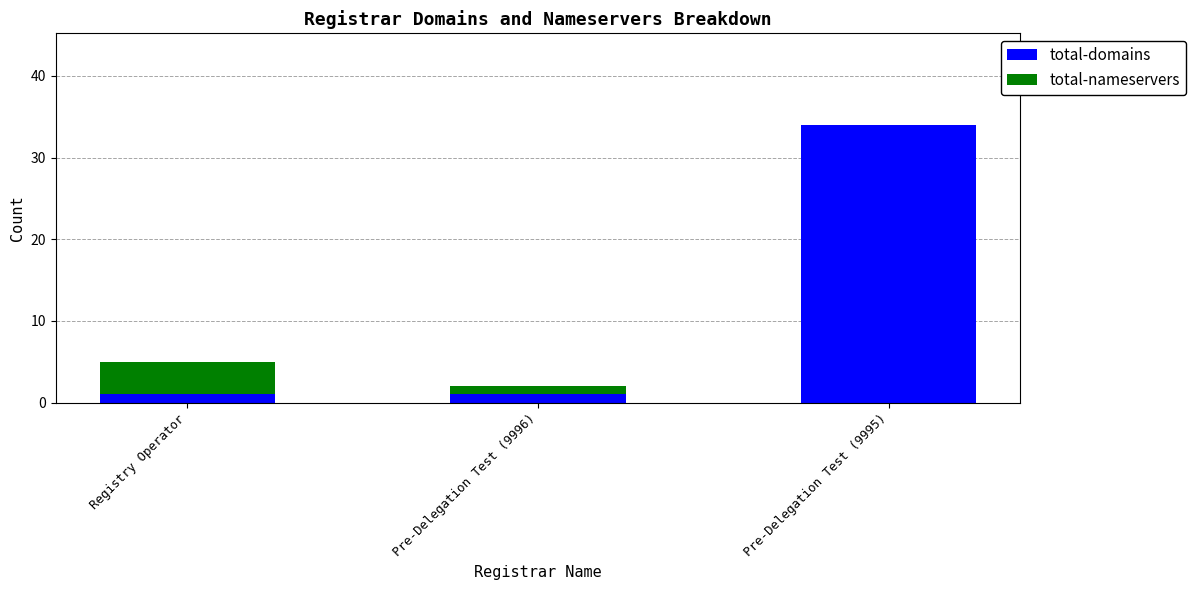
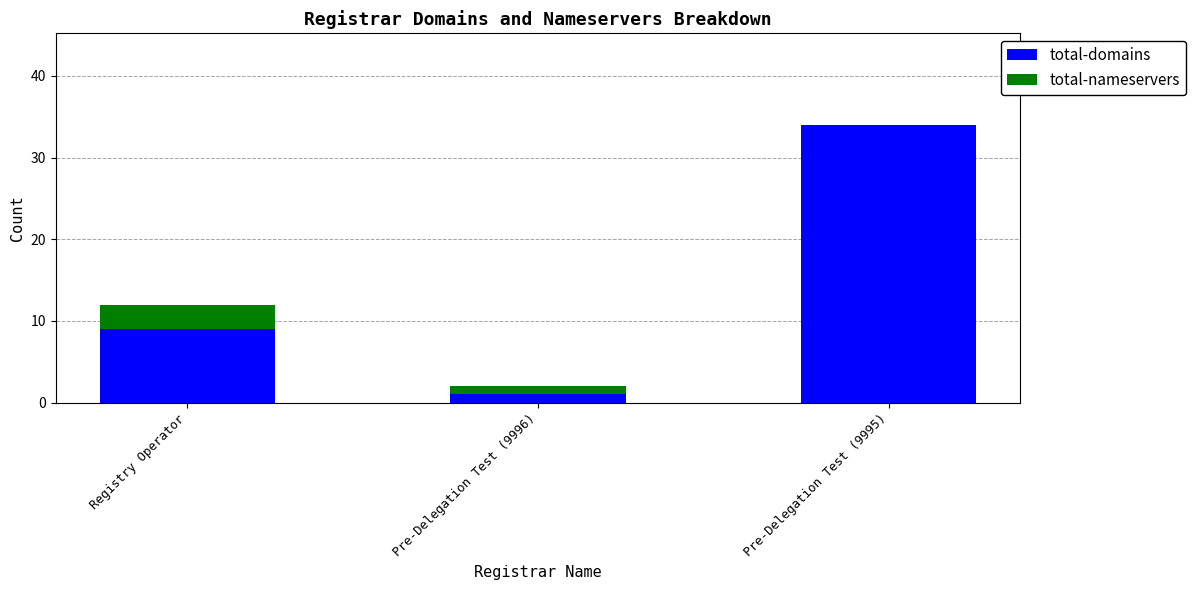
total-domains, Registry Operator: 1 -> 9
total-nameservers, Registry Operator: 4 -> 3
